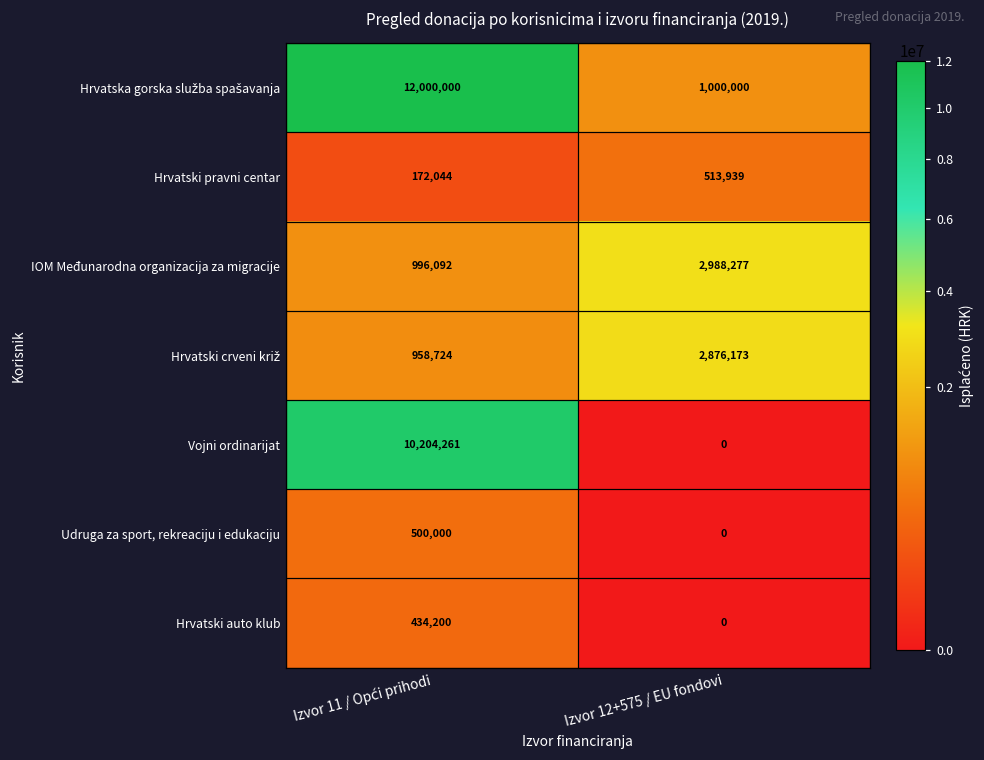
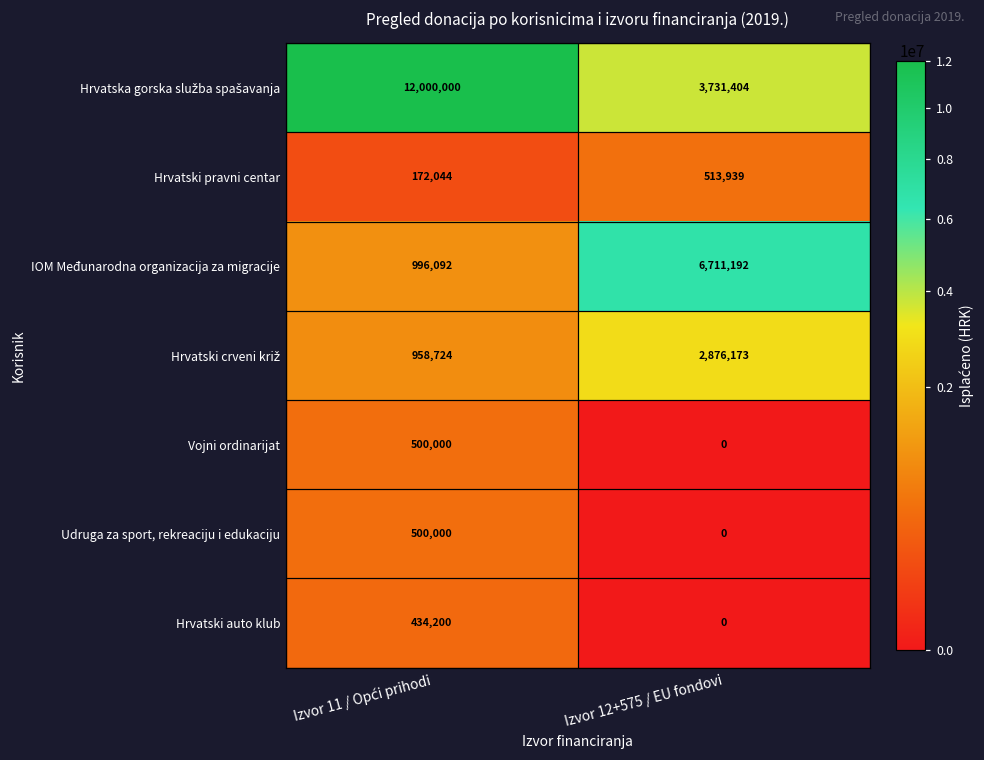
Hrvatska gorska služba spašavanja, Izvor 12+575 / EU fondovi: 1,000,000 -> 3,731,404
IOM Međunarodna organizacija za migracije, Izvor 12+575 / EU fondovi: 2,988,277 -> 6,711,192
Vojni ordinarijat, Izvor 11 / Opći prihodi: 10,204,261 -> 500,000
